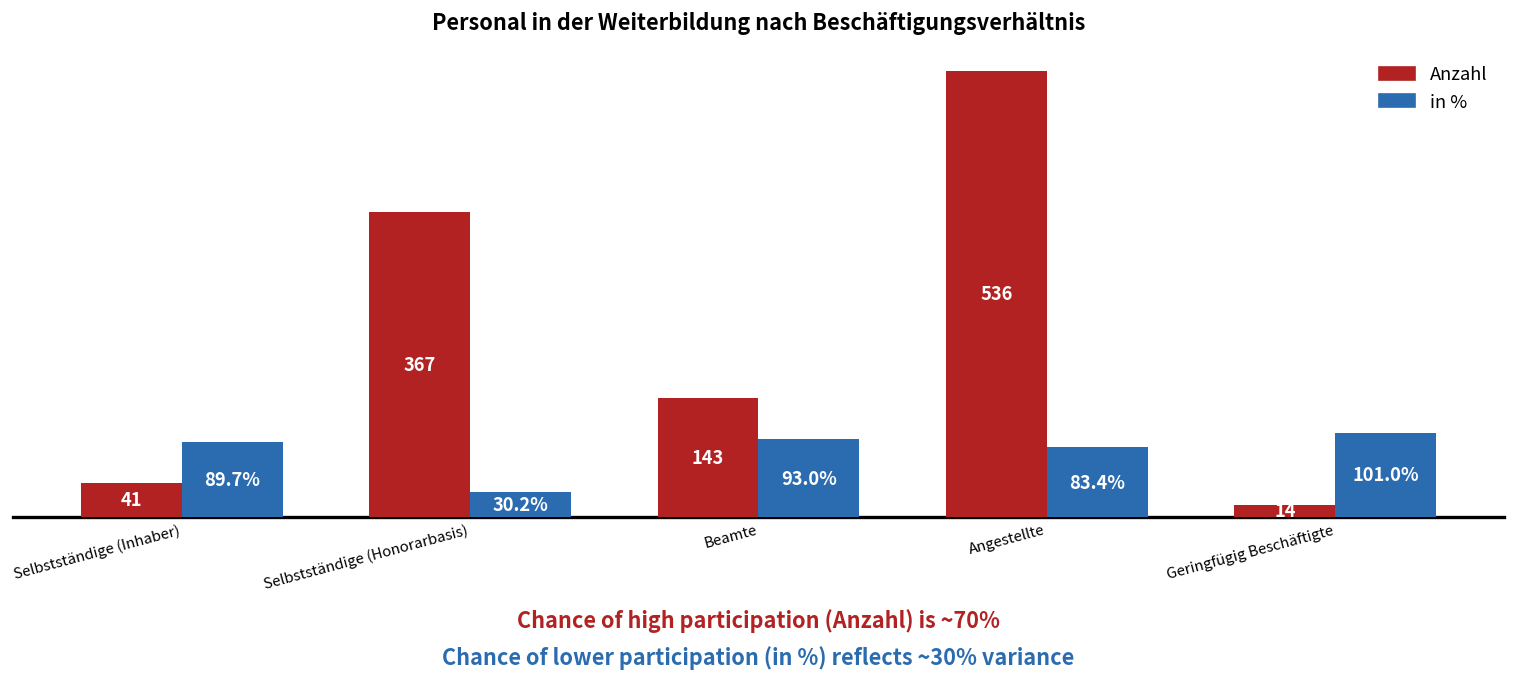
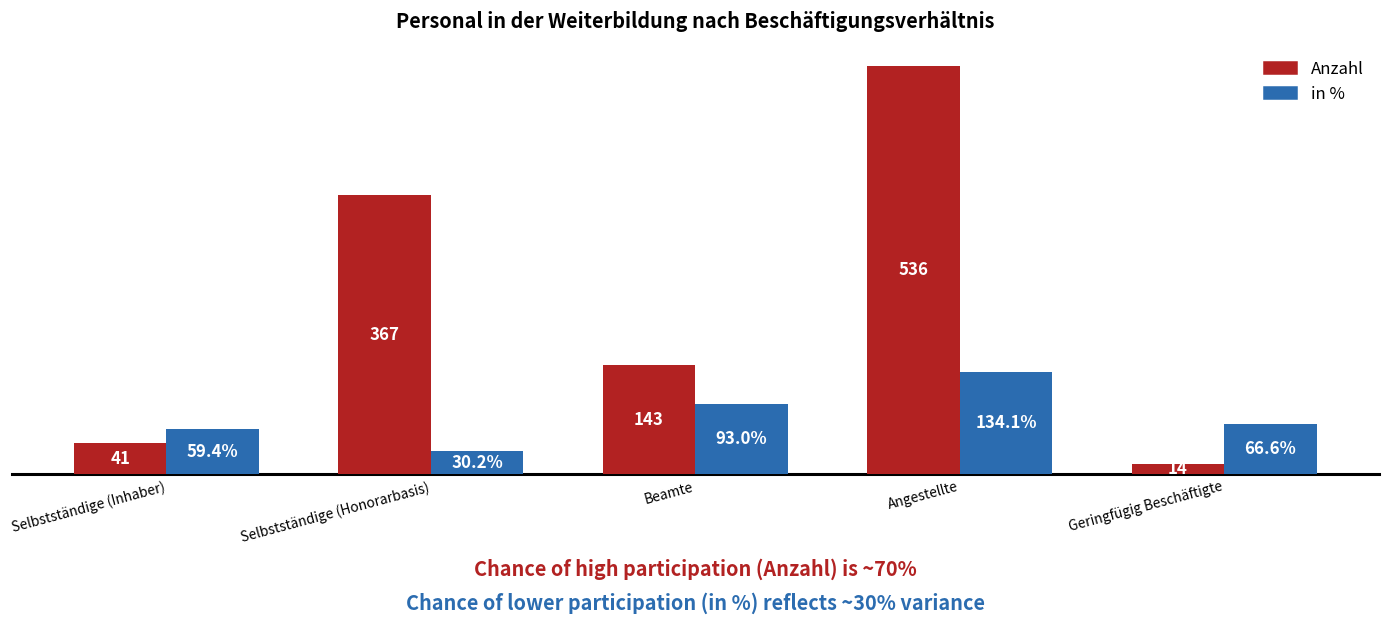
in %, Selbstständige (Inhaber): 89.7% -> 59.4%
in %, Angestellte: 83.4% -> 134.1%
in %, Geringfügig Beschäftigte: 101.0% -> 66.6%
